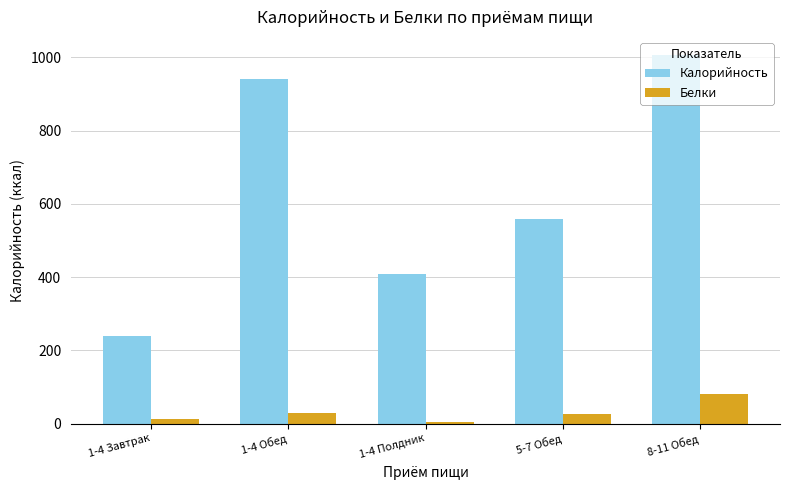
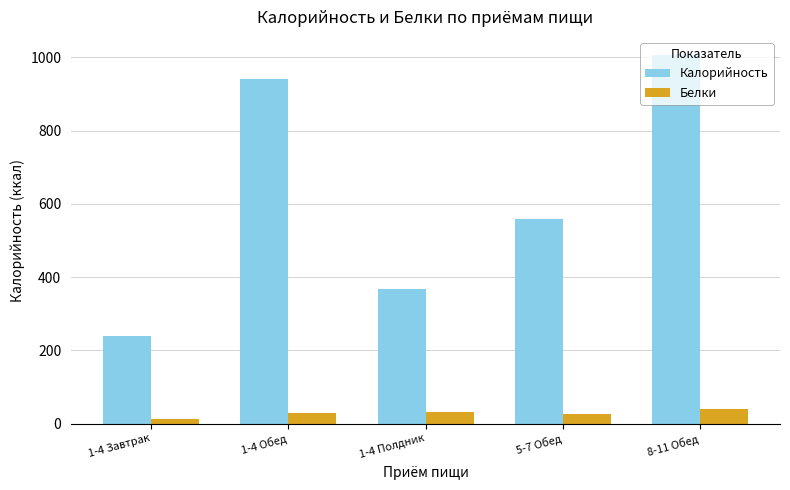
Калорийность, 1-4 Полдник: 410 -> 370
Белки, 1-4 Полдник: 10 -> 30
Белки, 8-11 Обед: 80 -> 40
